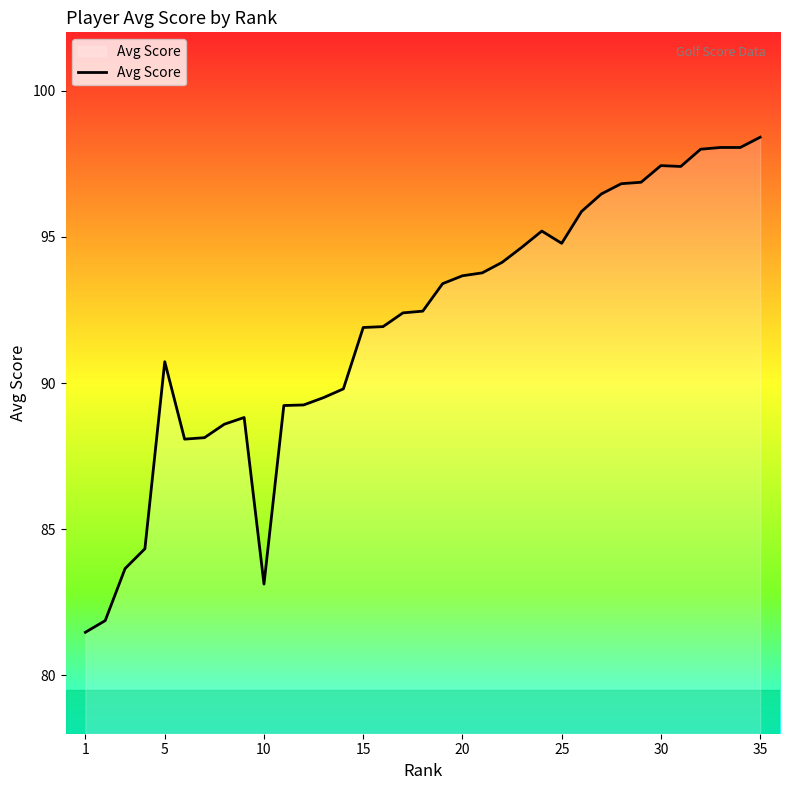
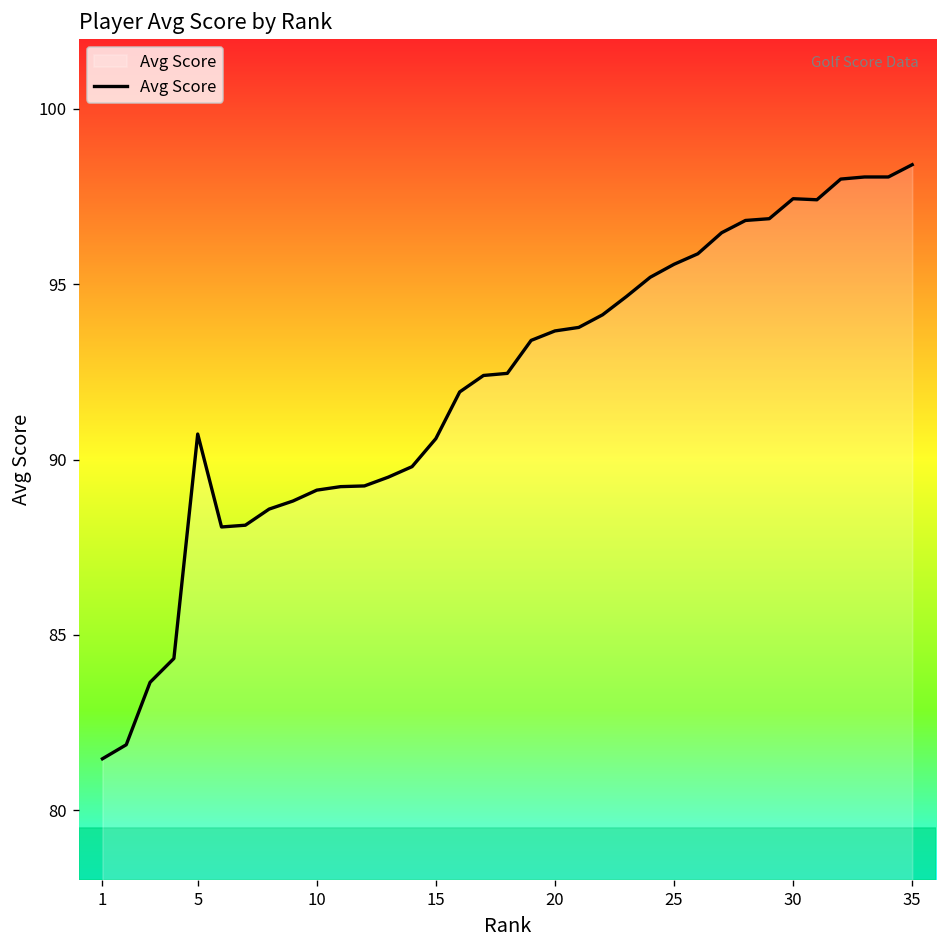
10: 83.1 -> 89.1
15: 91.9 -> 90.6
25: 94.8 -> 95.6
